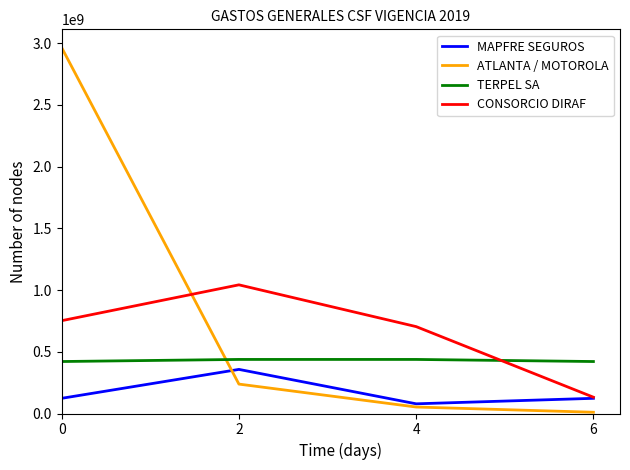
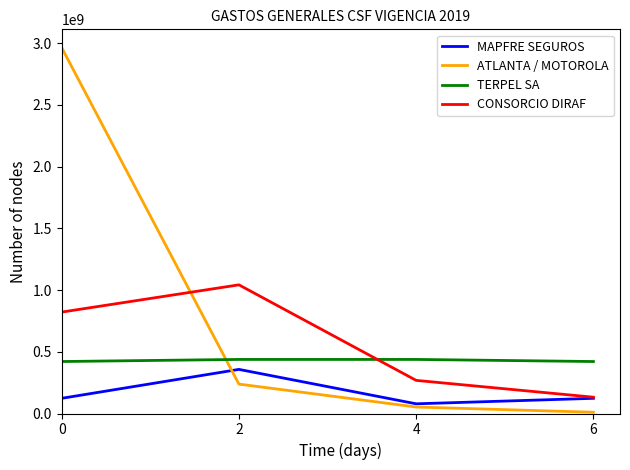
CONSORCIO DIRAF, 0: 750000000 -> 820000000
CONSORCIO DIRAF, 4: 700000000 -> 270000000
